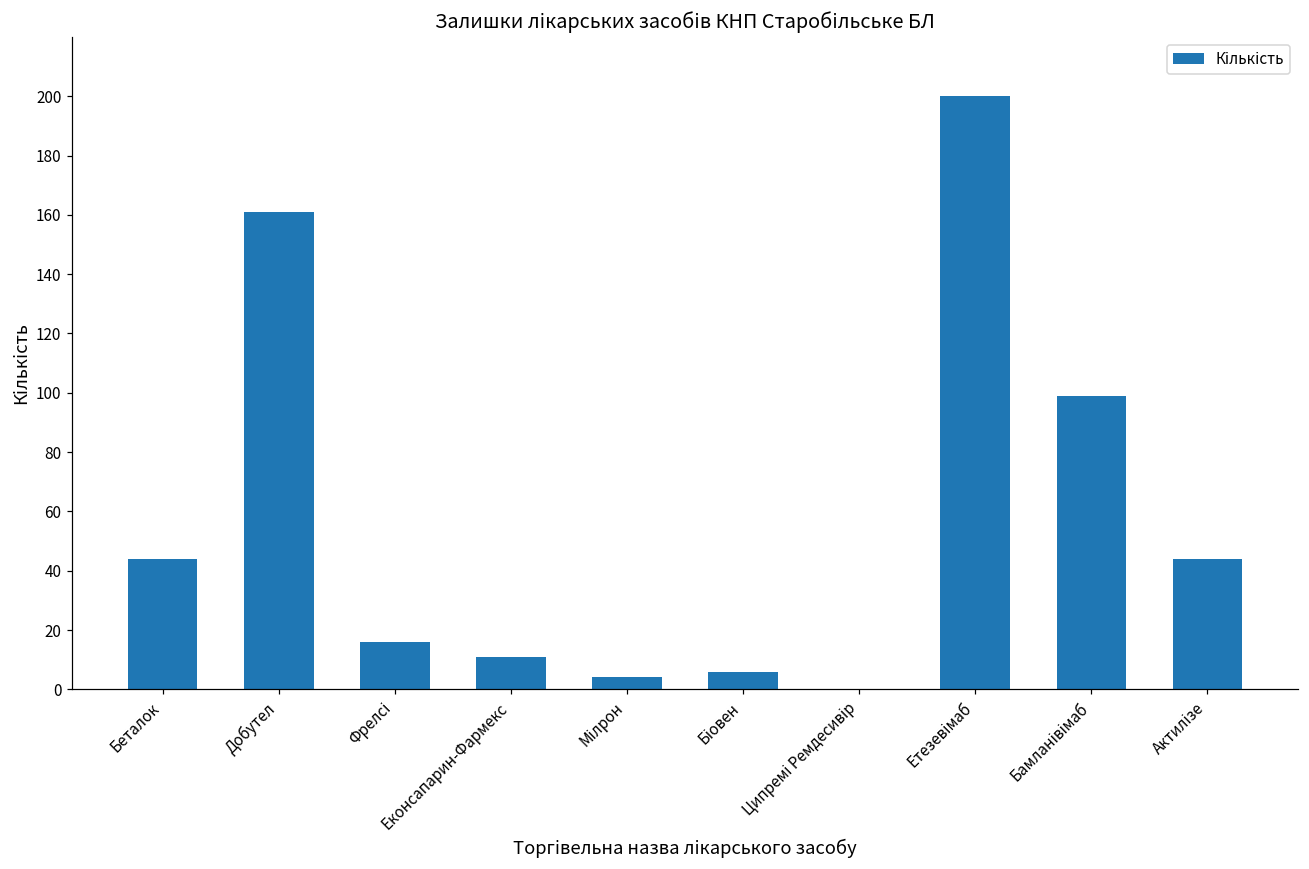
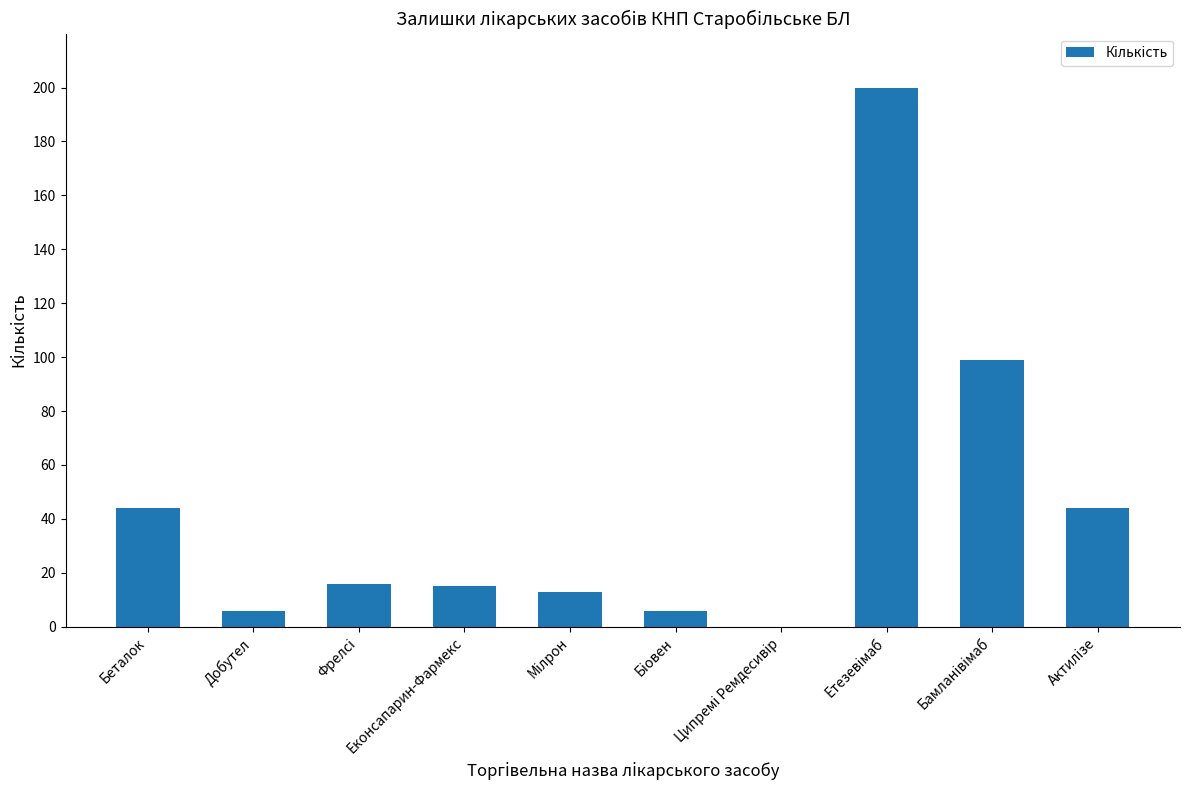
Добутел: 161 -> 6
Еконсапарин-Фармекс: 11 -> 15
Мілрон: 4 -> 13
